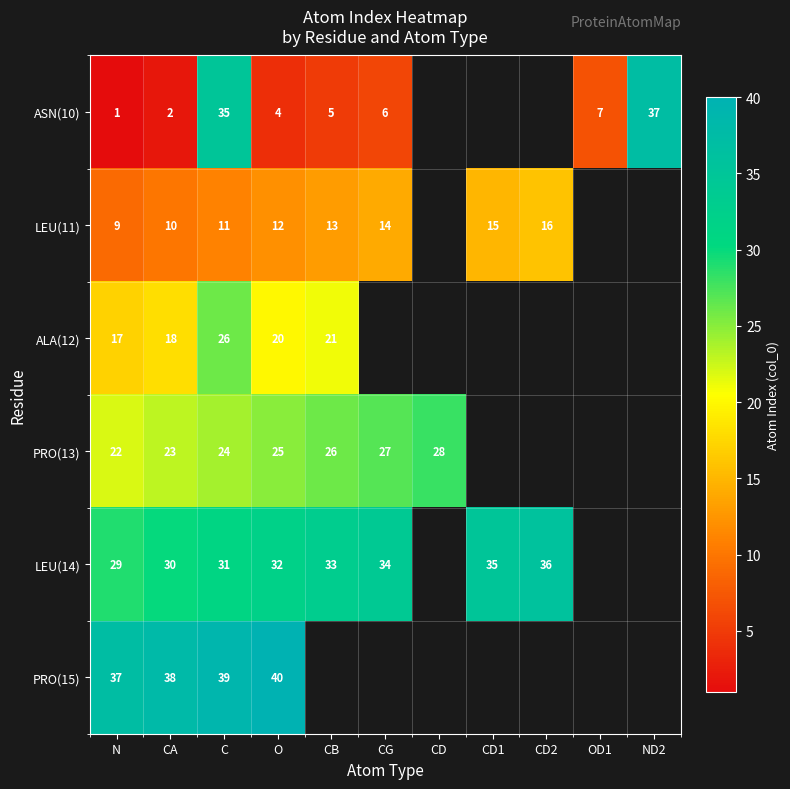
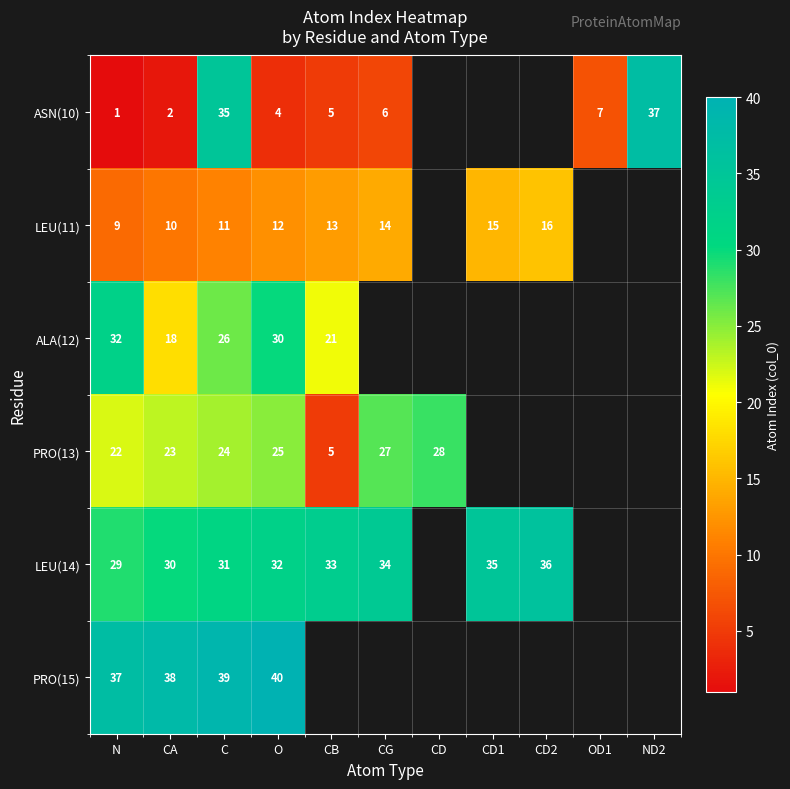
ALA(12), N: 17 -> 32
ALA(12), O: 20 -> 30
PRO(13), CB: 26 -> 5
